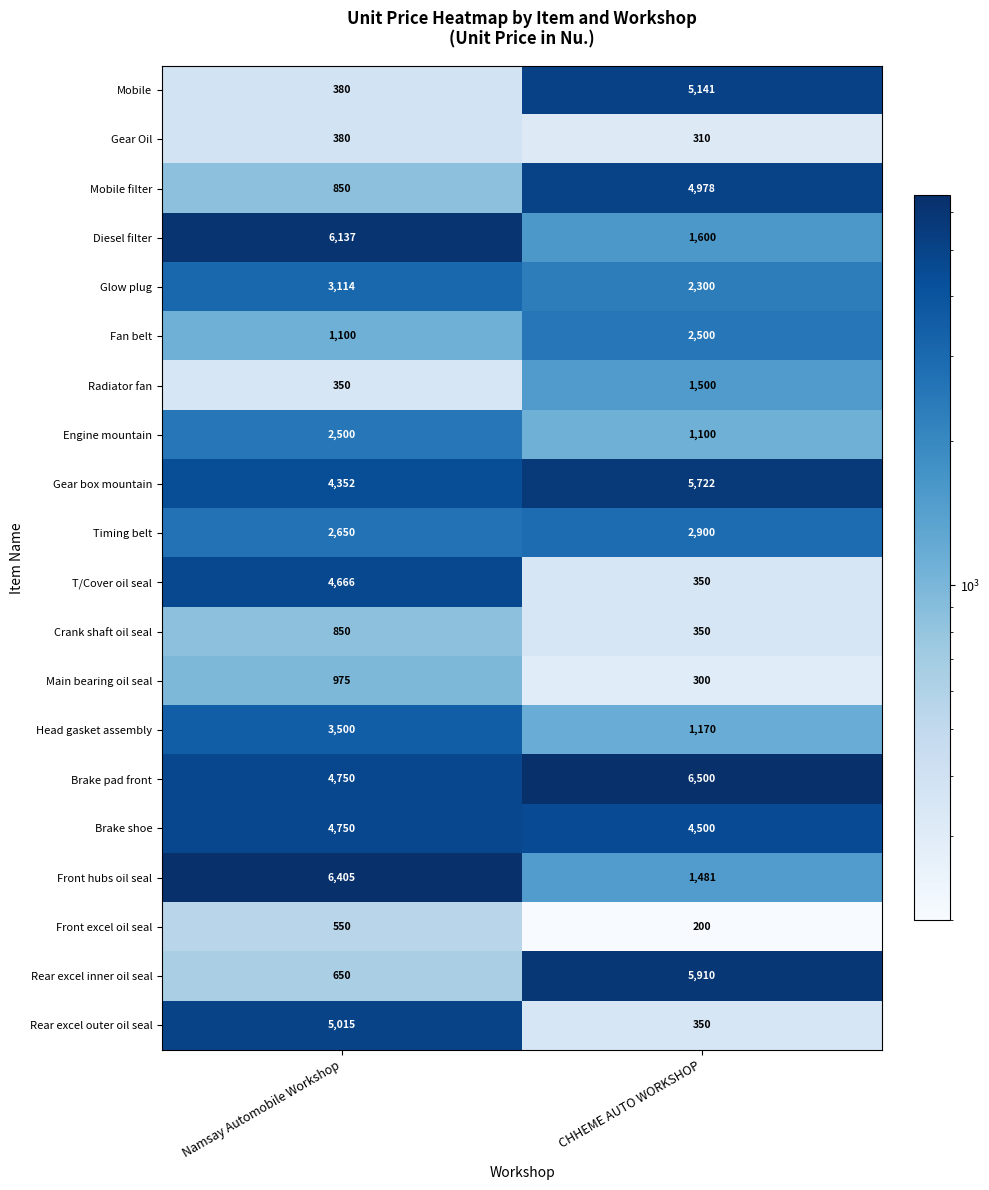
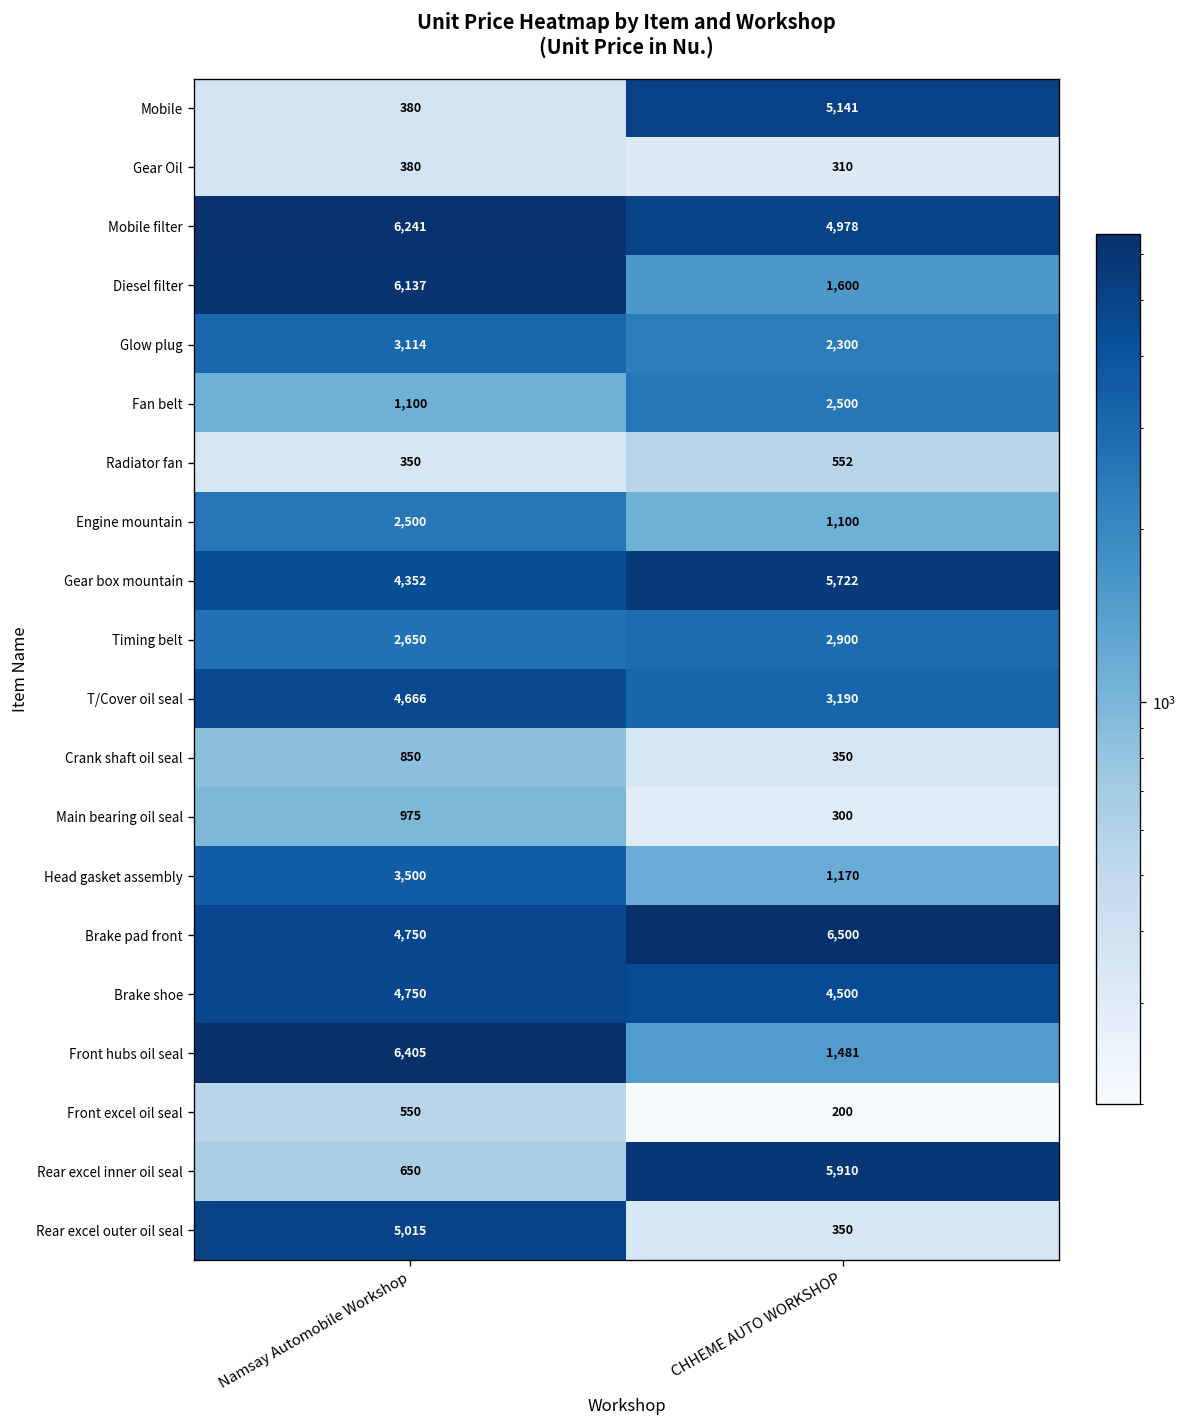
Mobile filter, Namsay Automobile Workshop: 850 -> 6,241
Radiator fan, CHHEME AUTO WORKSHOP: 1,500 -> 552
T/Cover oil seal, CHHEME AUTO WORKSHOP: 350 -> 3,190
